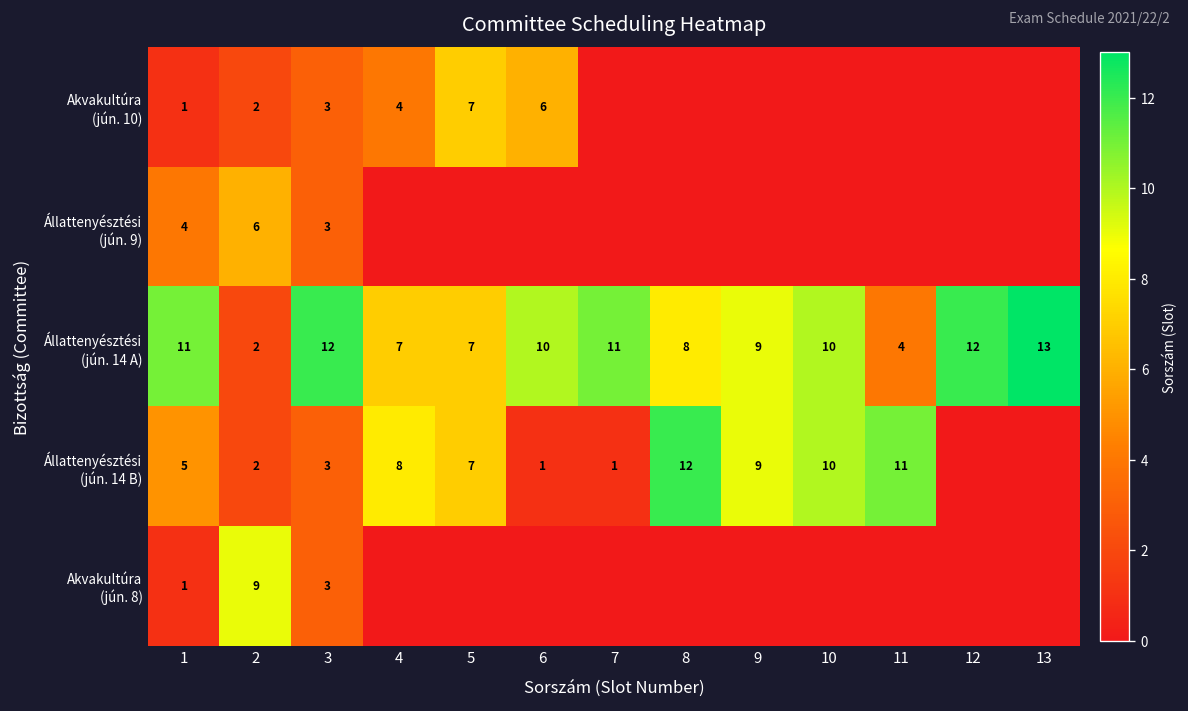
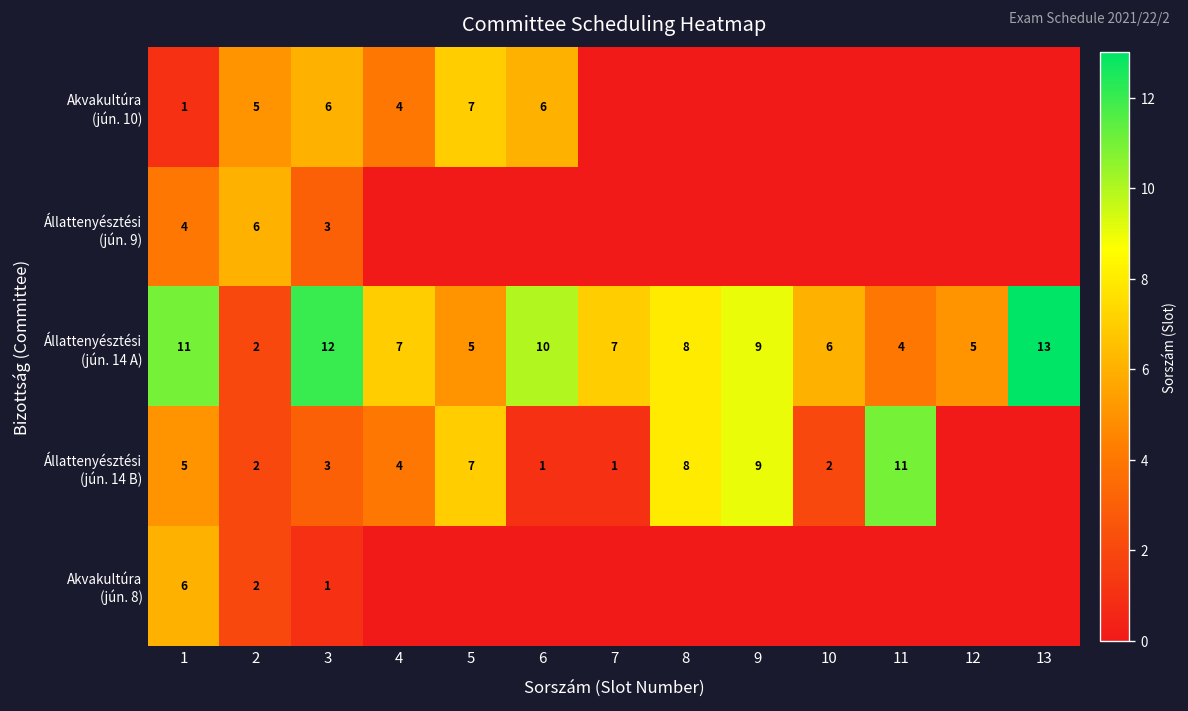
Akvakultúra (jún. 10), 2: 2 -> 5
Akvakultúra (jún. 10), 3: 3 -> 6
Állattenyésztési (jún. 14 A), 5: 7 -> 5
Állattenyésztési (jún. 14 A), 7: 11 -> 7
Állattenyésztési (jún. 14 A), 10: 10 -> 6
Állattenyésztési (jún. 14 A), 12: 12 -> 5
Állattenyésztési (jún. 14 B), 4: 8 -> 4
Állattenyésztési (jún. 14 B), 8: 12 -> 8
Állattenyésztési (jún. 14 B), 10: 10 -> 2
Akvakultúra (jún. 8), 1: 1 -> 6
Akvakultúra (jún. 8), 2: 9 -> 2
Akvakultúra (jún. 8), 3: 3 -> 1
